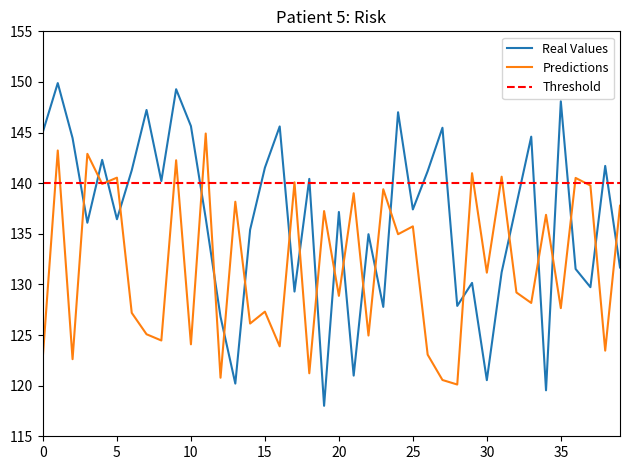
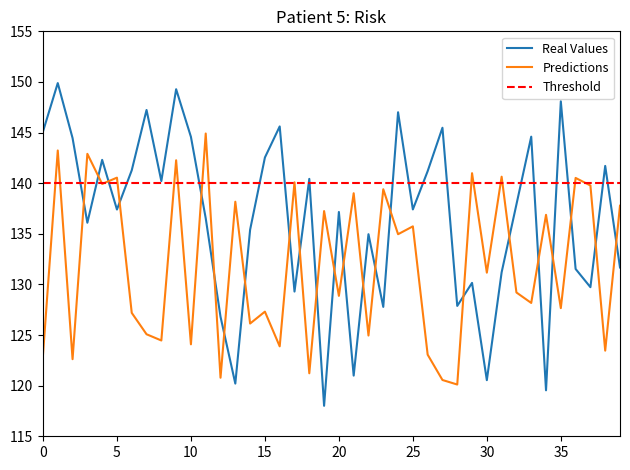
Real Values, 5: 136.4 -> 137.4
Real Values, 10: 145.6 -> 144.6
Real Values, 15: 141.5 -> 142.5
